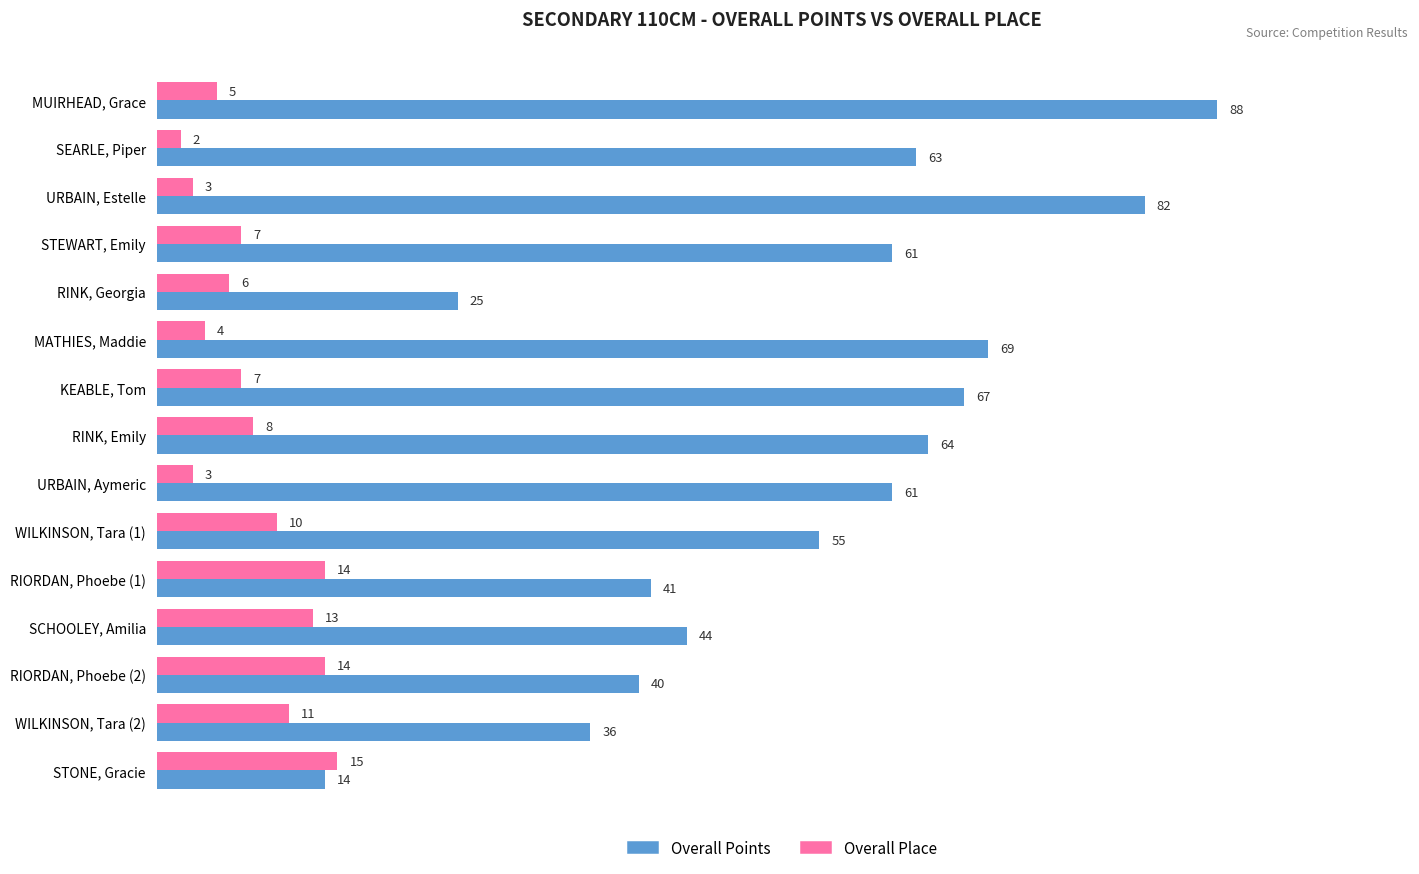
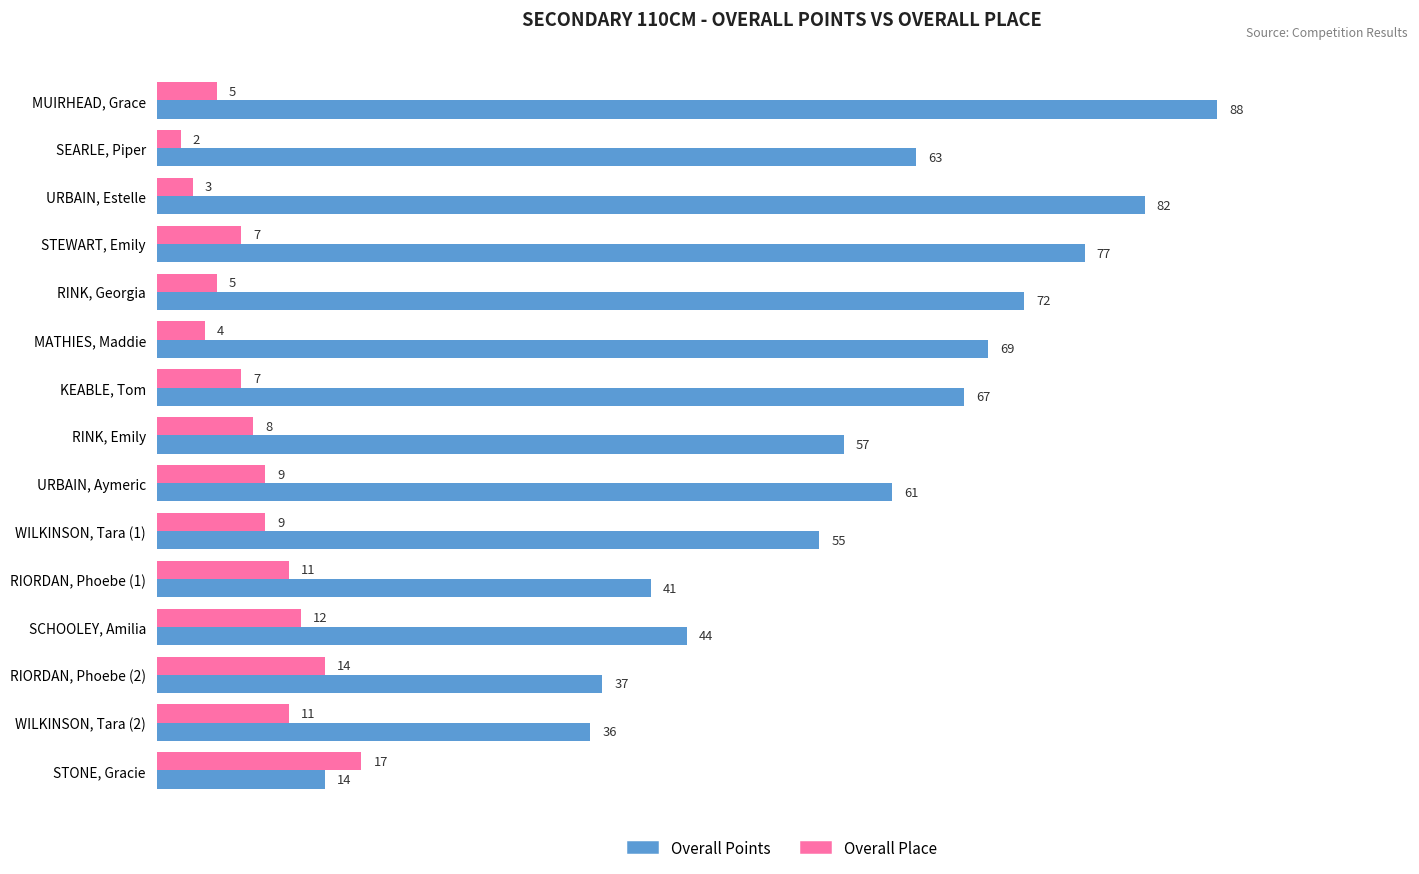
Overall Points, STEWART, Emily: 61 -> 77
Overall Place, RINK, Georgia: 6 -> 5
Overall Points, RINK, Georgia: 25 -> 72
Overall Points, RINK, Emily: 64 -> 57
Overall Place, URBAIN, Aymeric: 3 -> 9
Overall Place, WILKINSON, Tara (1): 10 -> 9
Overall Place, RIORDAN, Phoebe (1): 14 -> 11
Overall Place, SCHOOLEY, Amilia: 13 -> 12
Overall Points, RIORDAN, Phoebe (2): 40 -> 37
Overall Place, STONE, Gracie: 15 -> 17
